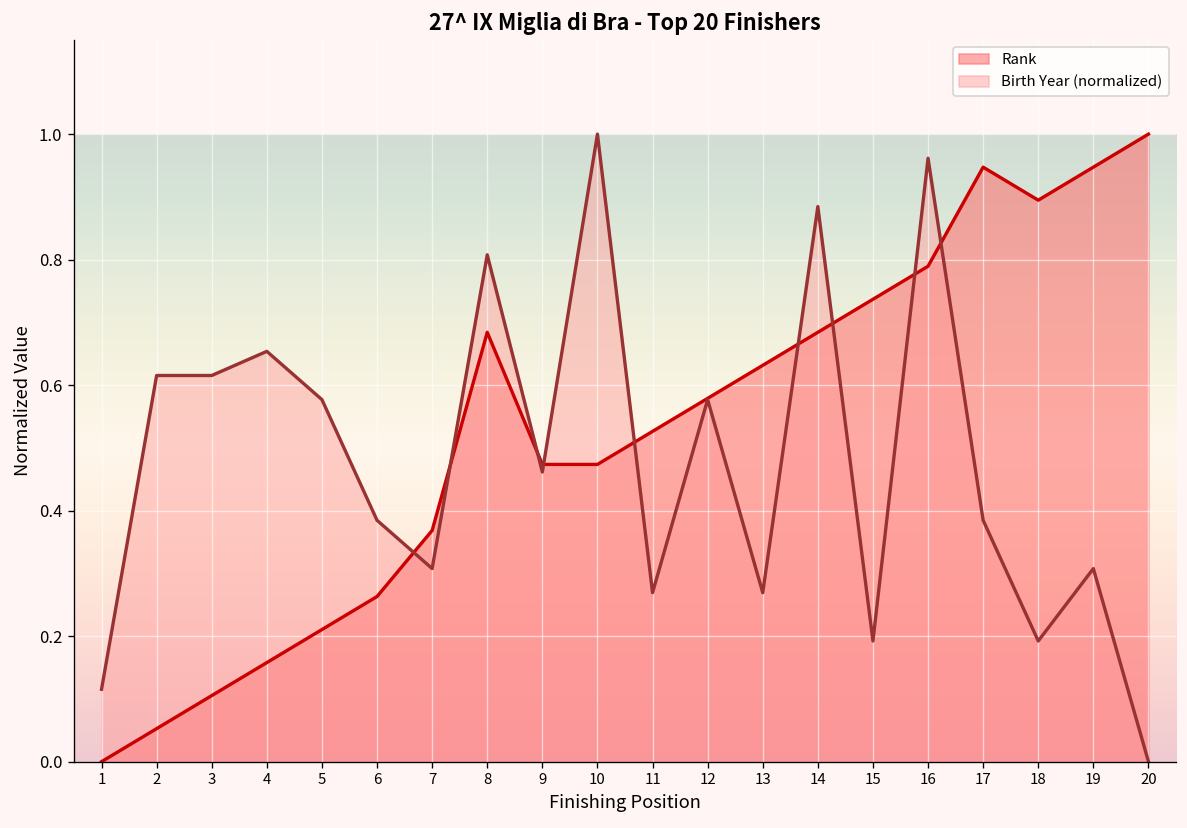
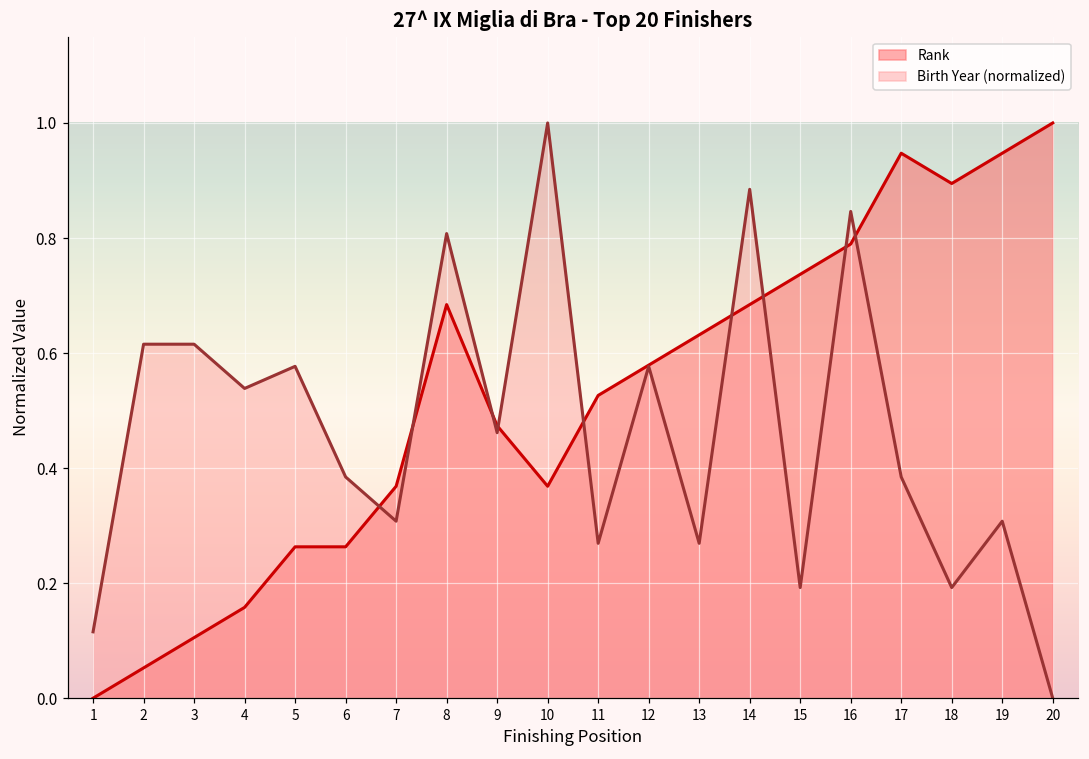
Birth Year (normalized), 4: 0.65 -> 0.54
Rank, 5: 0.21 -> 0.26
Rank, 10: 0.47 -> 0.37
Birth Year (normalized), 16: 0.96 -> 0.85
